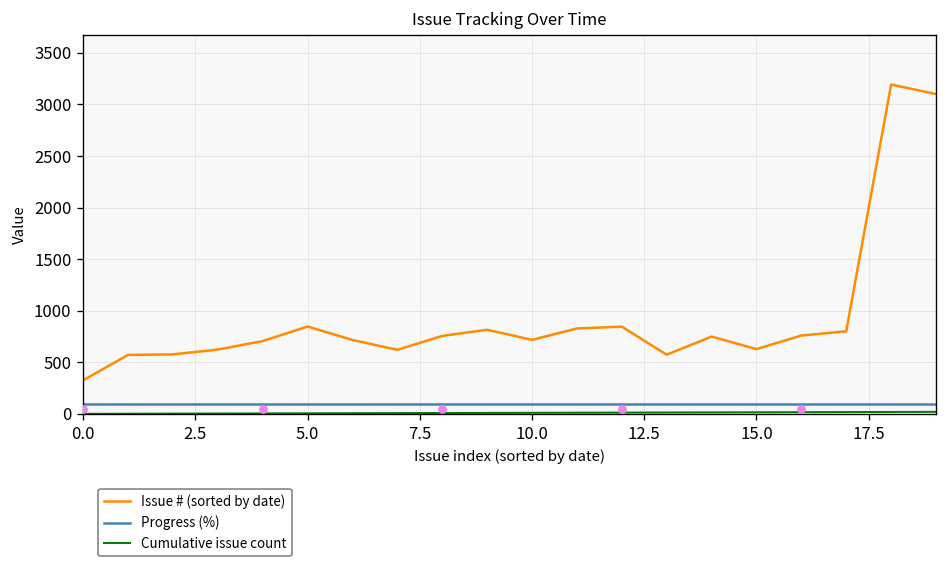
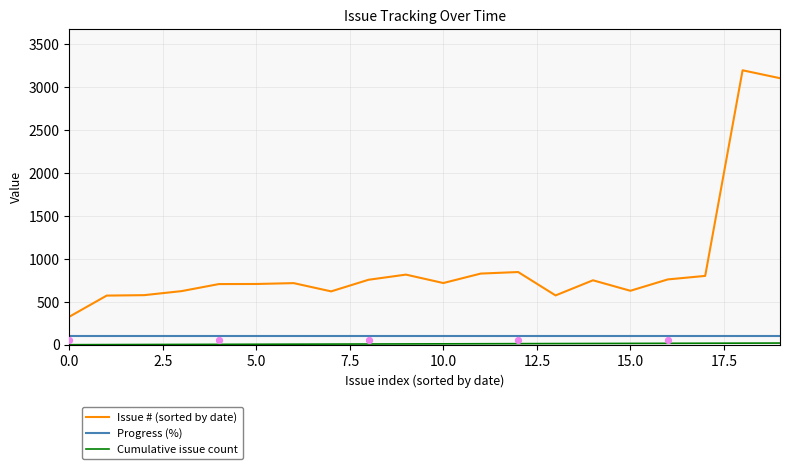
Issue # (sorted by date), 5.0: 800 -> 700
